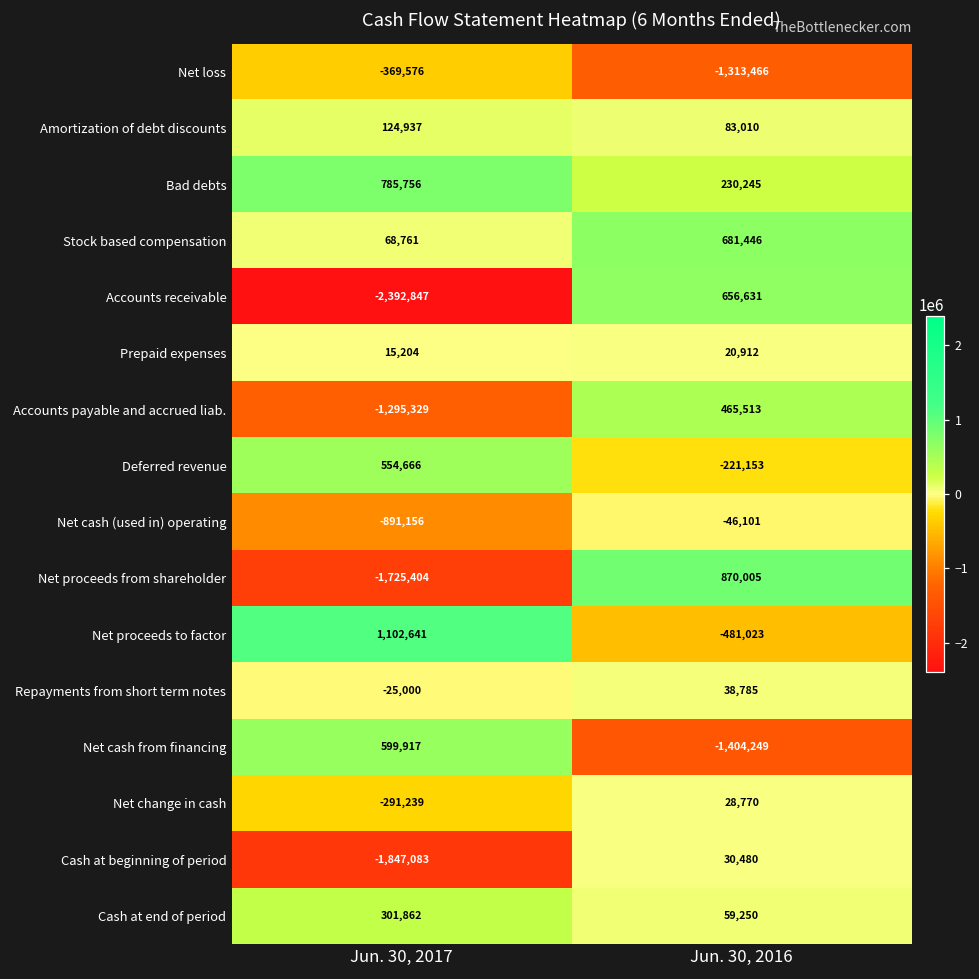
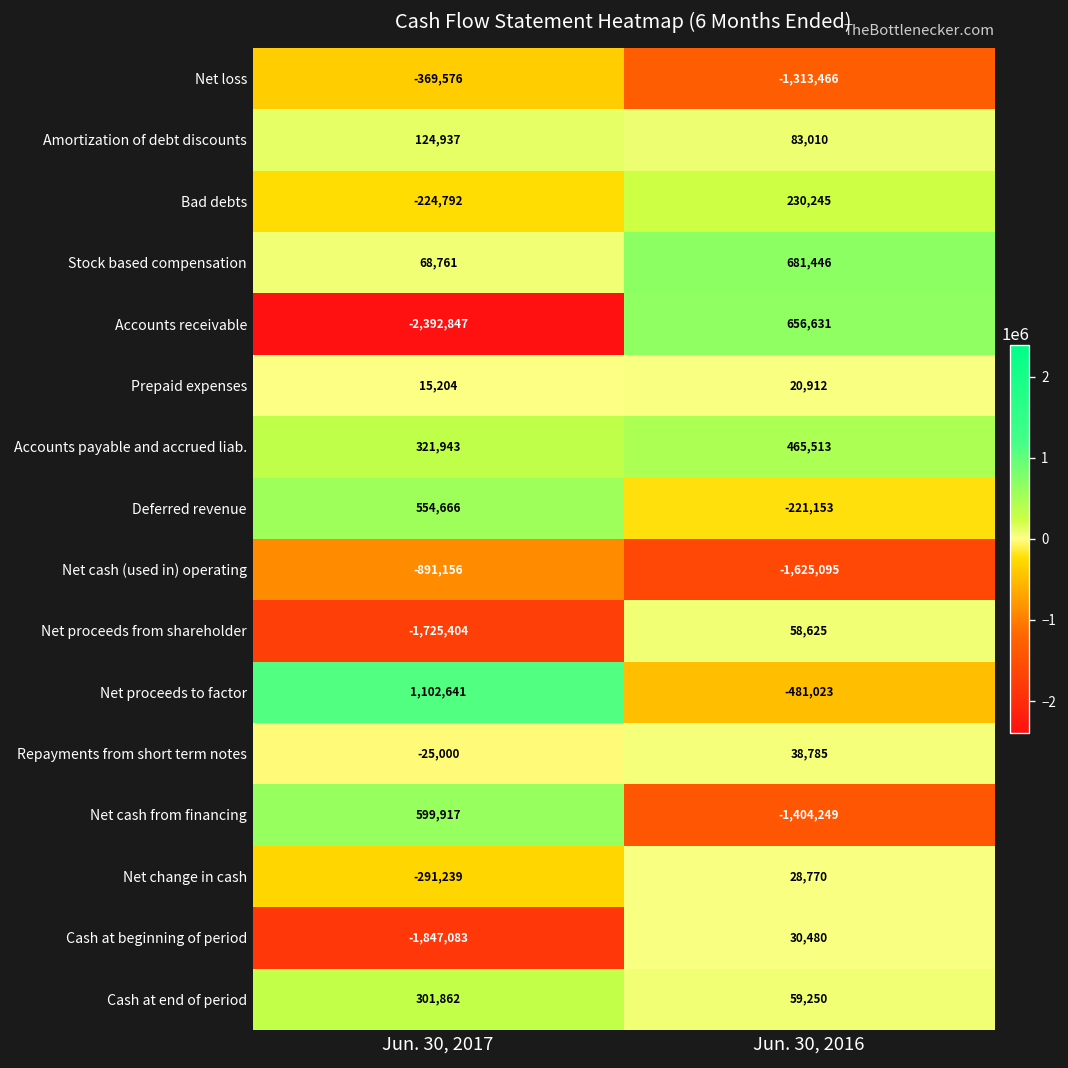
Bad debts, Jun. 30, 2017: 785,756 -> -224,792
Accounts payable and accrued liab., Jun. 30, 2017: -1,295,329 -> 321,943
Net cash (used in) operating, Jun. 30, 2016: -46,101 -> -1,625,095
Net proceeds from shareholder, Jun. 30, 2016: 870,005 -> 58,625
